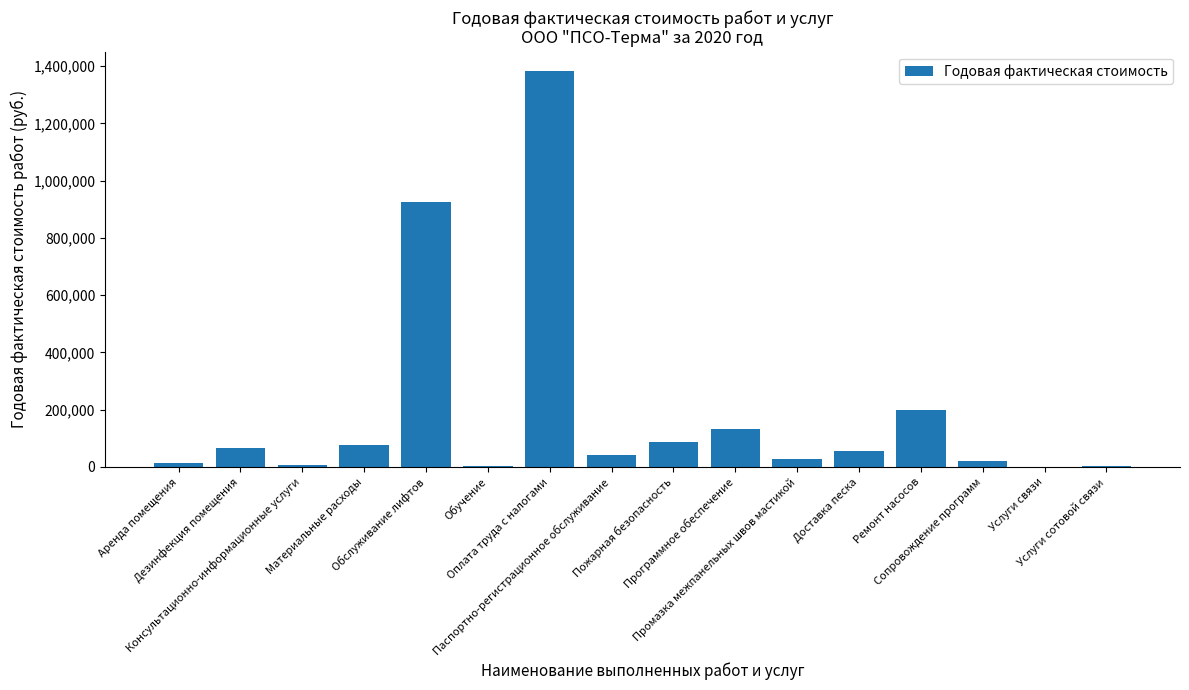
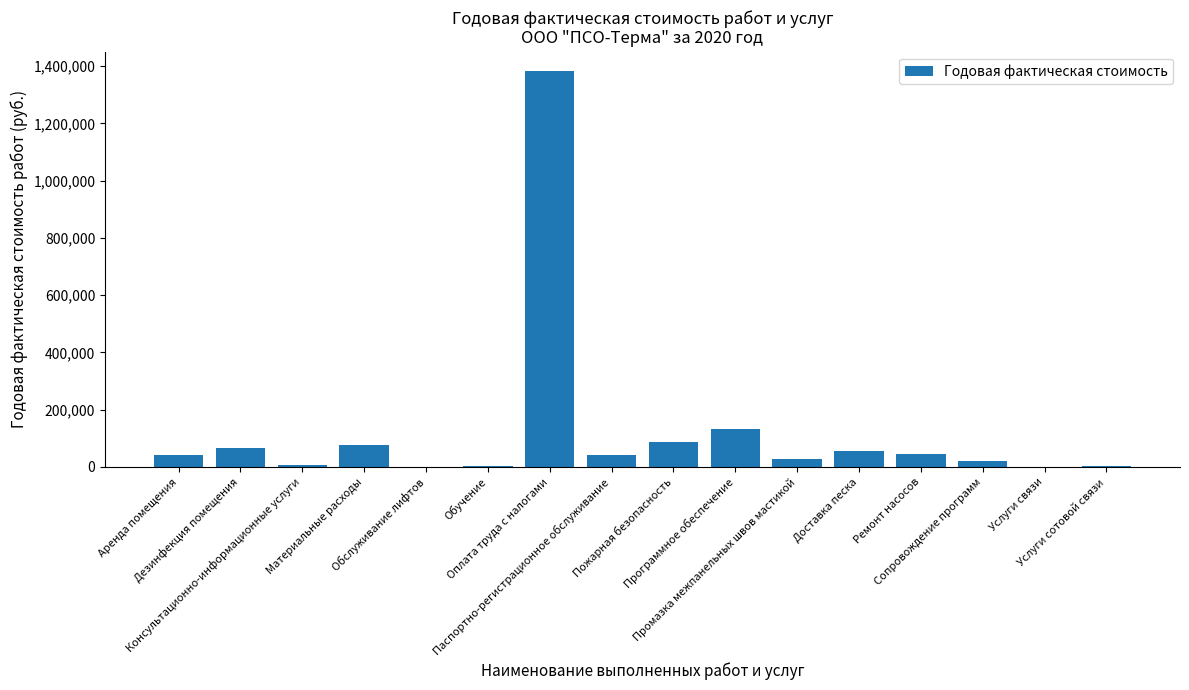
Аренда помещения: 10,000 -> 40,000
Обслуживание лифтов: 930,000 -> 0
Ремонт насосов: 200,000 -> 50,000
